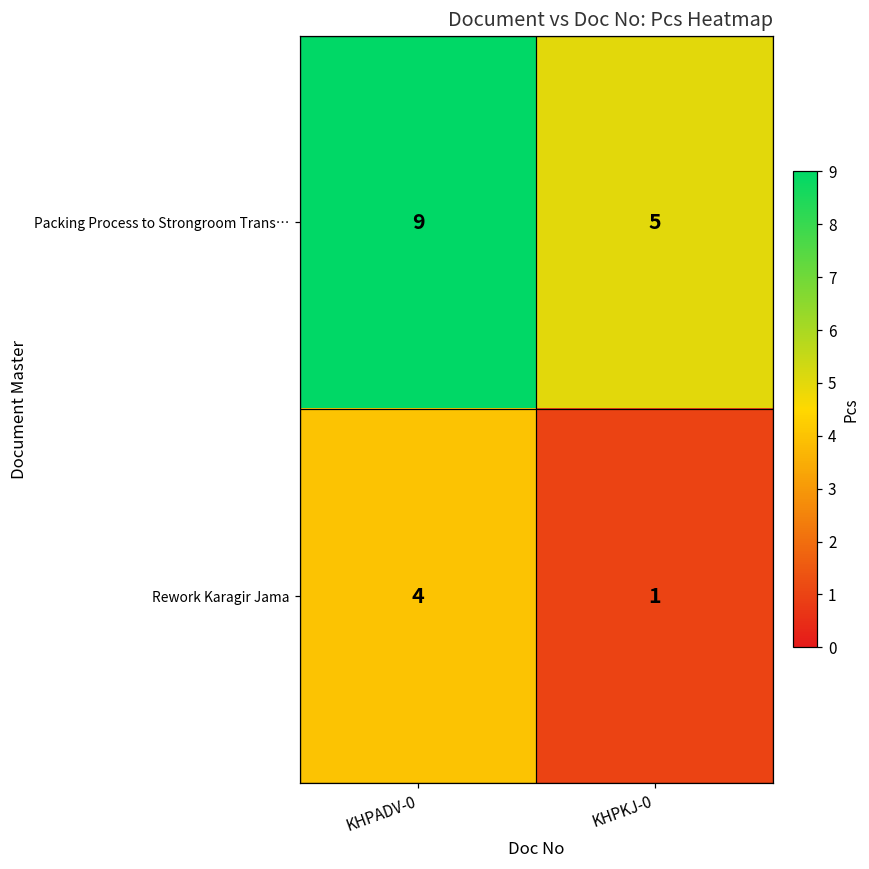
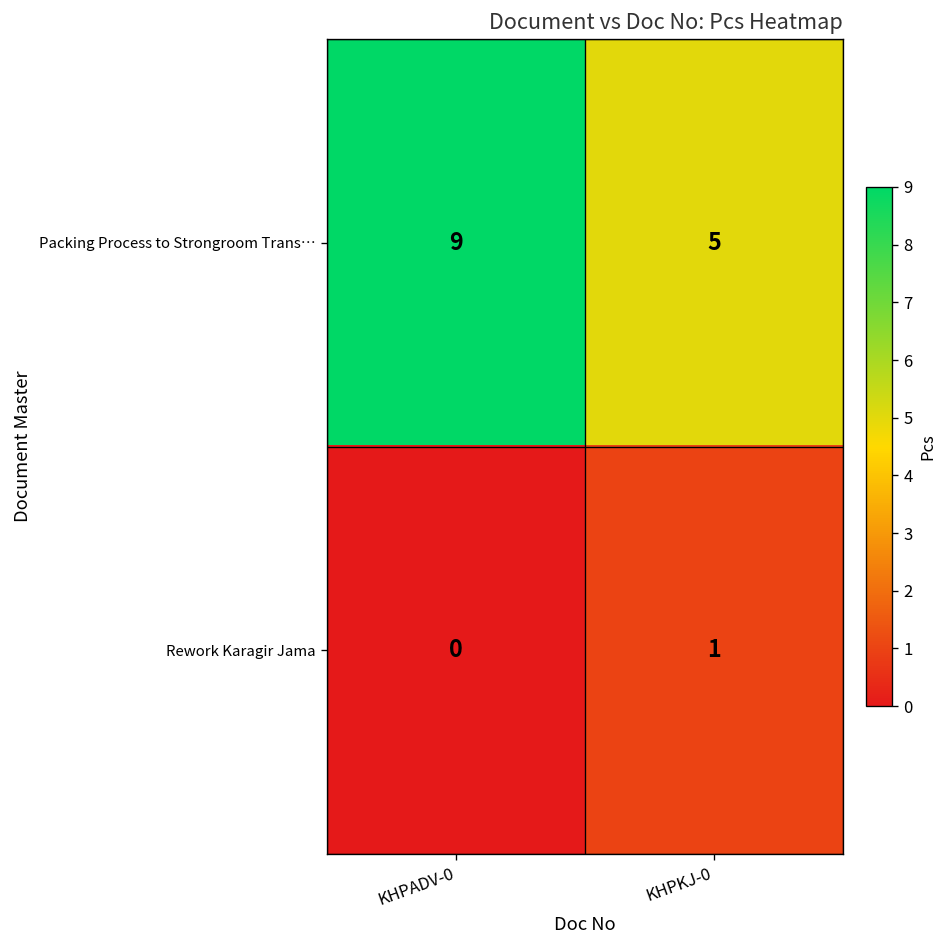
Rework Karagir Jama, KHPADV-0: 4 -> 0
